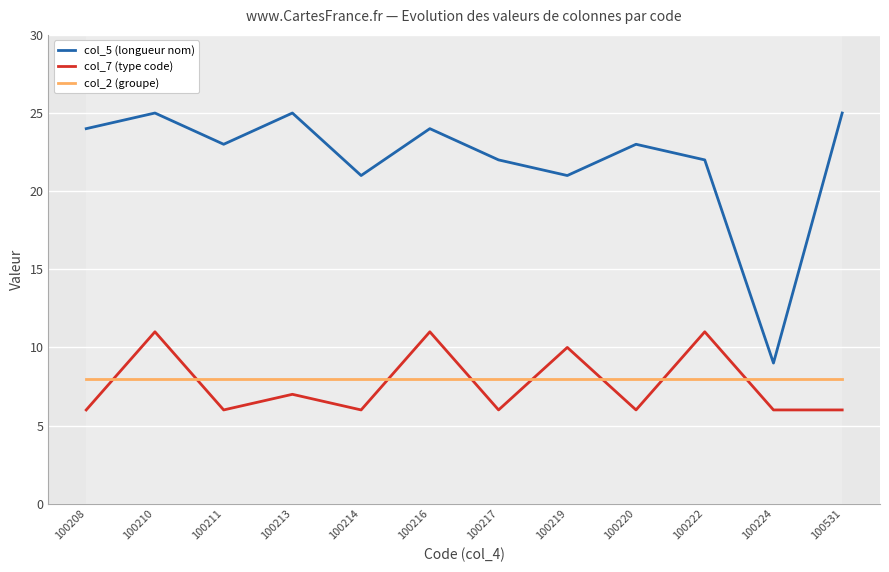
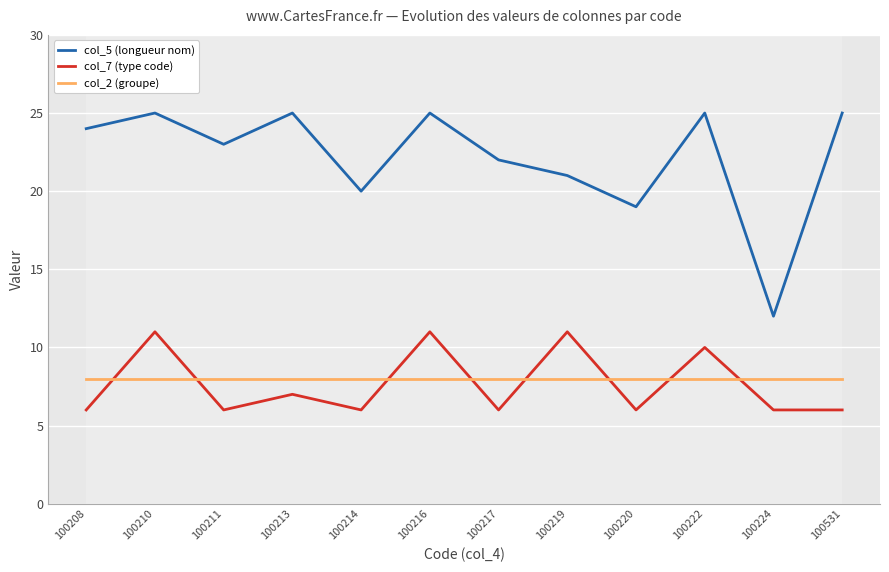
col_5 (longueur nom), 100214: 21 -> 20
col_5 (longueur nom), 100216: 24 -> 25
col_7 (type code), 100219: 10 -> 11
col_5 (longueur nom), 100220: 23 -> 19
col_5 (longueur nom), 100222: 22 -> 25
col_7 (type code), 100222: 11 -> 10
col_5 (longueur nom), 100224: 9 -> 12
